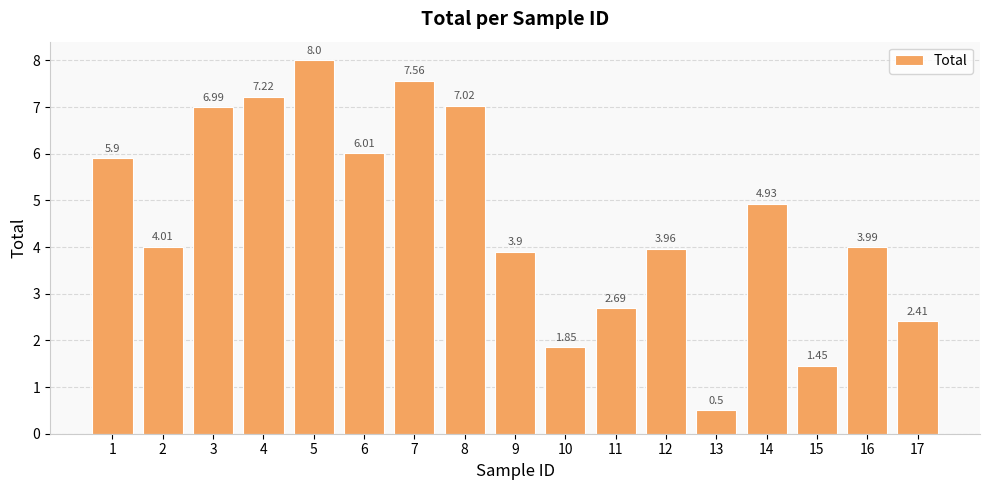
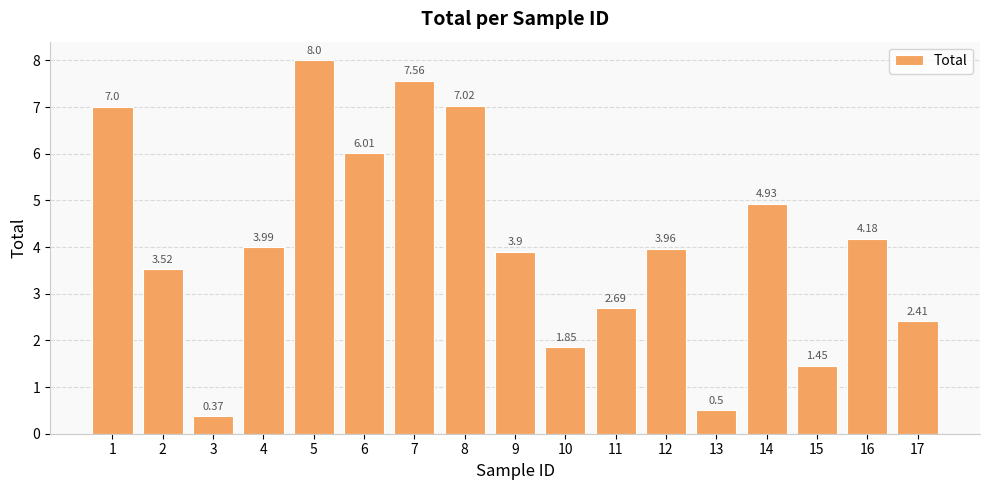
1: 5.9 -> 7.0
2: 4.01 -> 3.52
3: 6.99 -> 0.37
4: 7.22 -> 3.99
16: 3.99 -> 4.18
